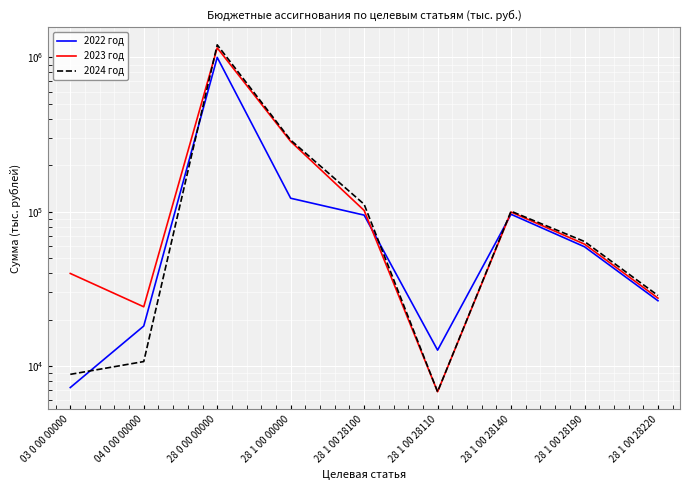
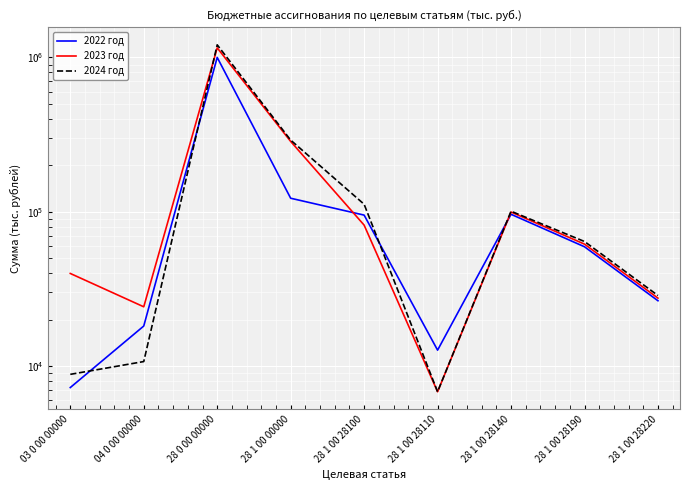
2023 год, 28 1 00 28100: 100000 -> 80000
